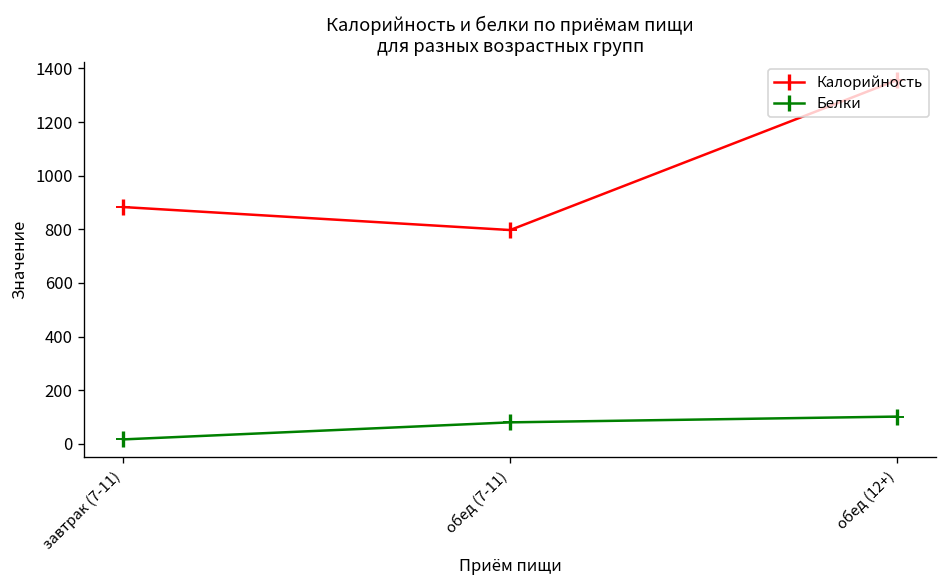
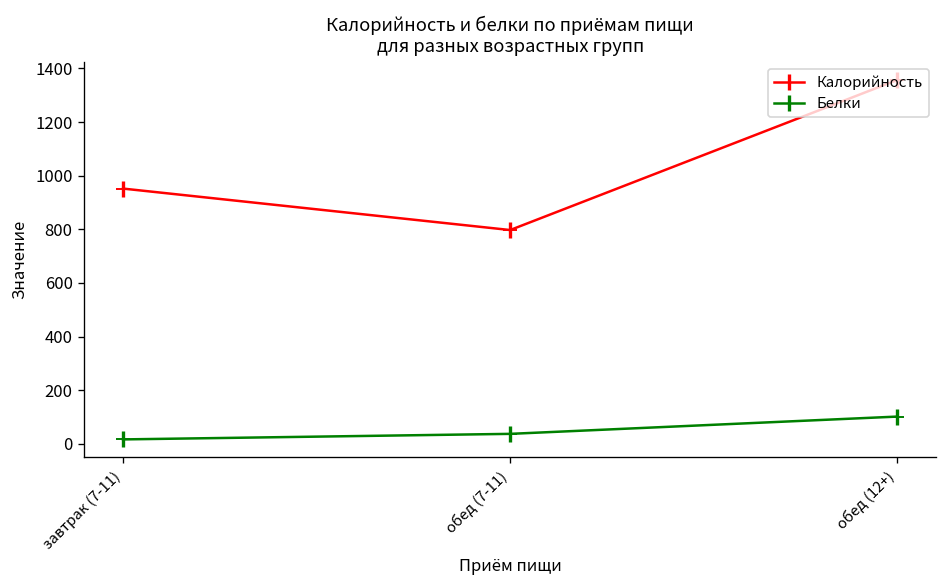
Калорийность, завтрак (7-11): 880 -> 950
Белки, обед (7-11): 80 -> 40
